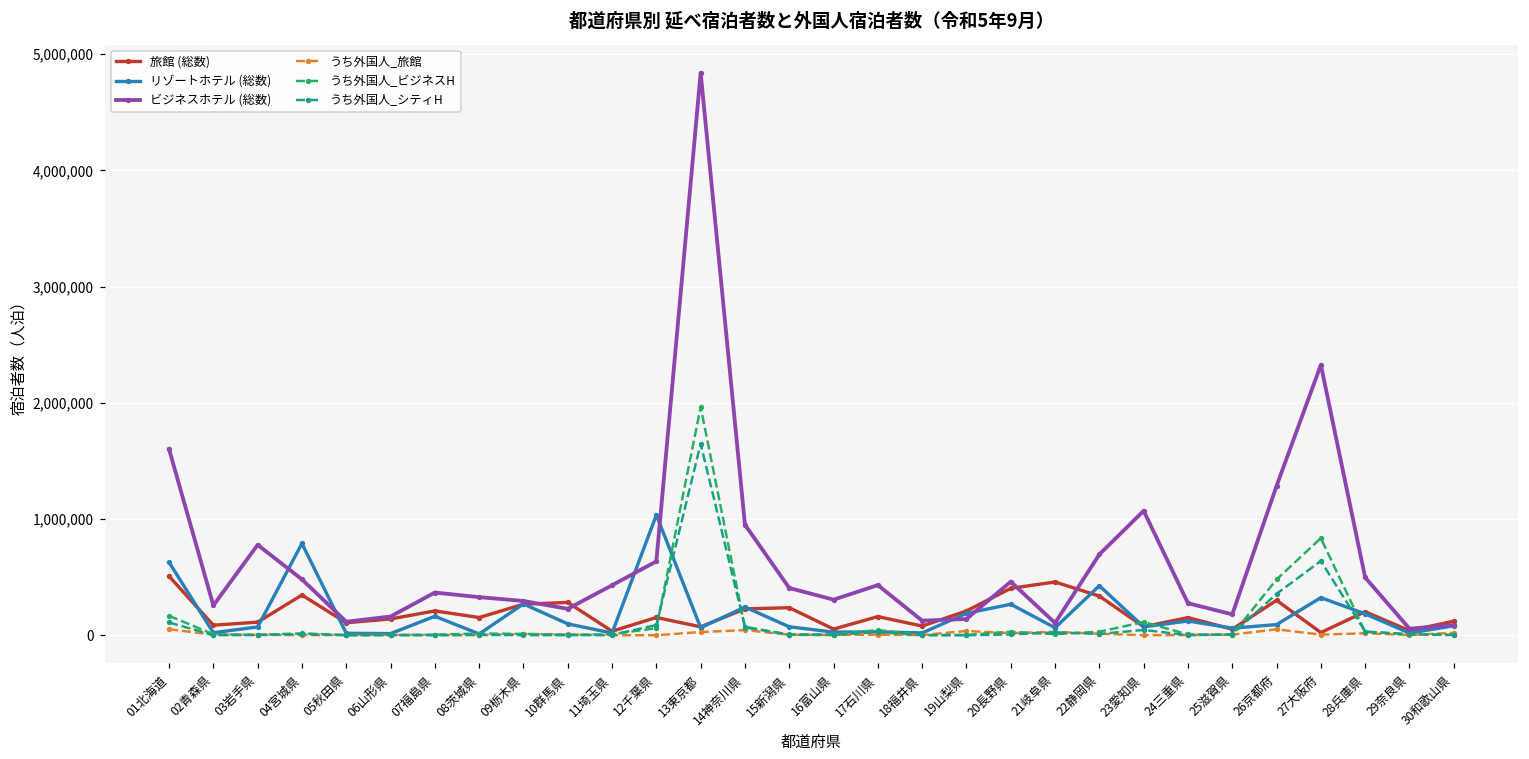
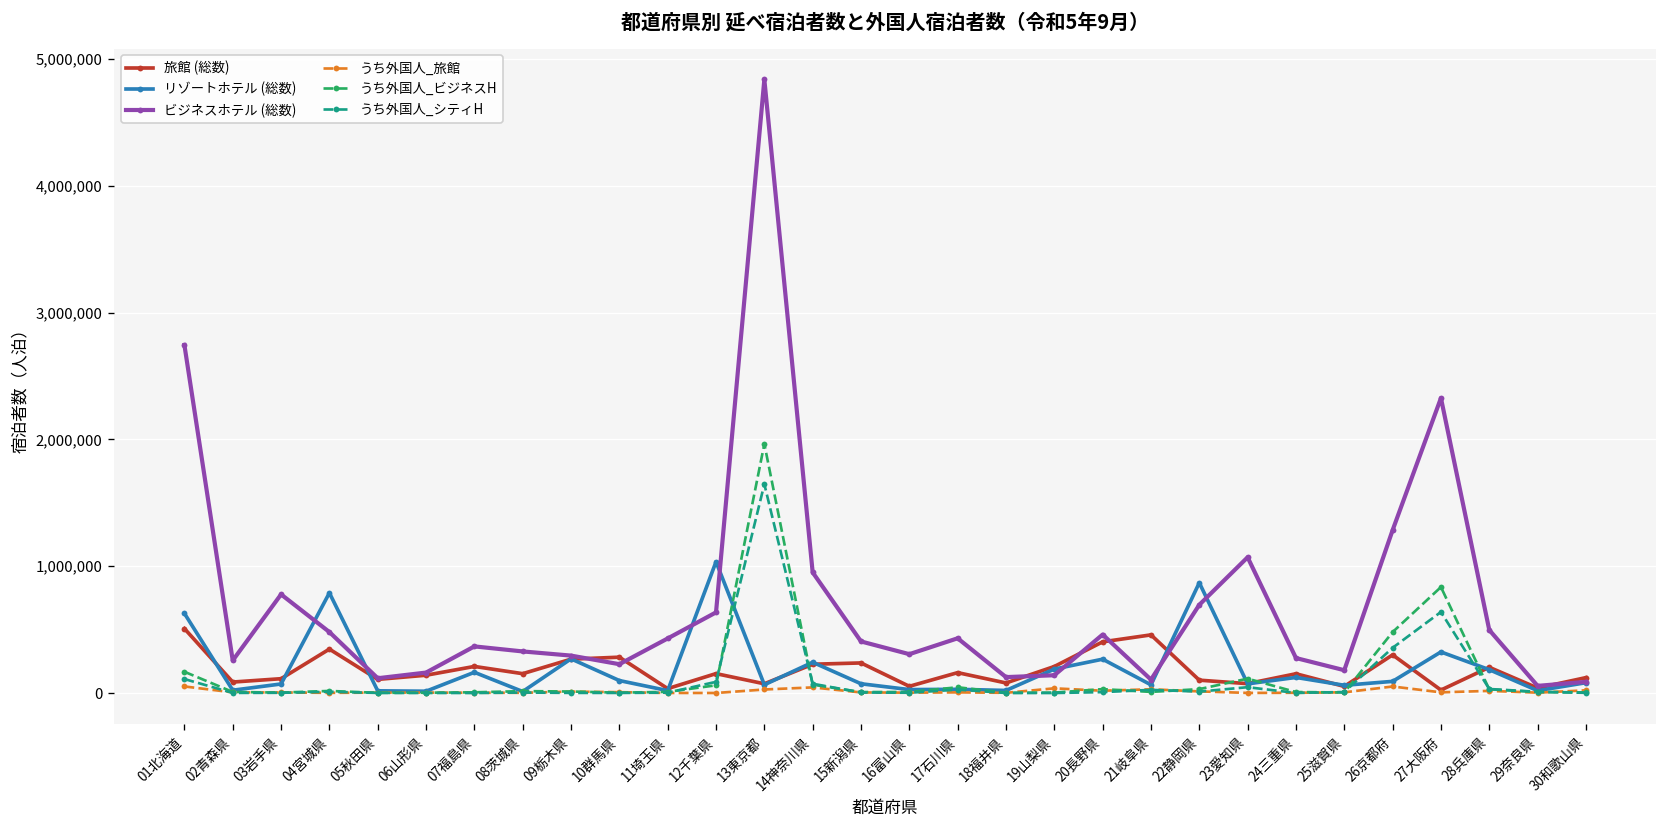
ビジネスホテル (総数), 01北海道: 1,600,000 -> 2,740,000
旅館 (総数), 22静岡県: 340,000 -> 100,000
リゾートホテル (総数), 22静岡県: 430,000 -> 870,000
